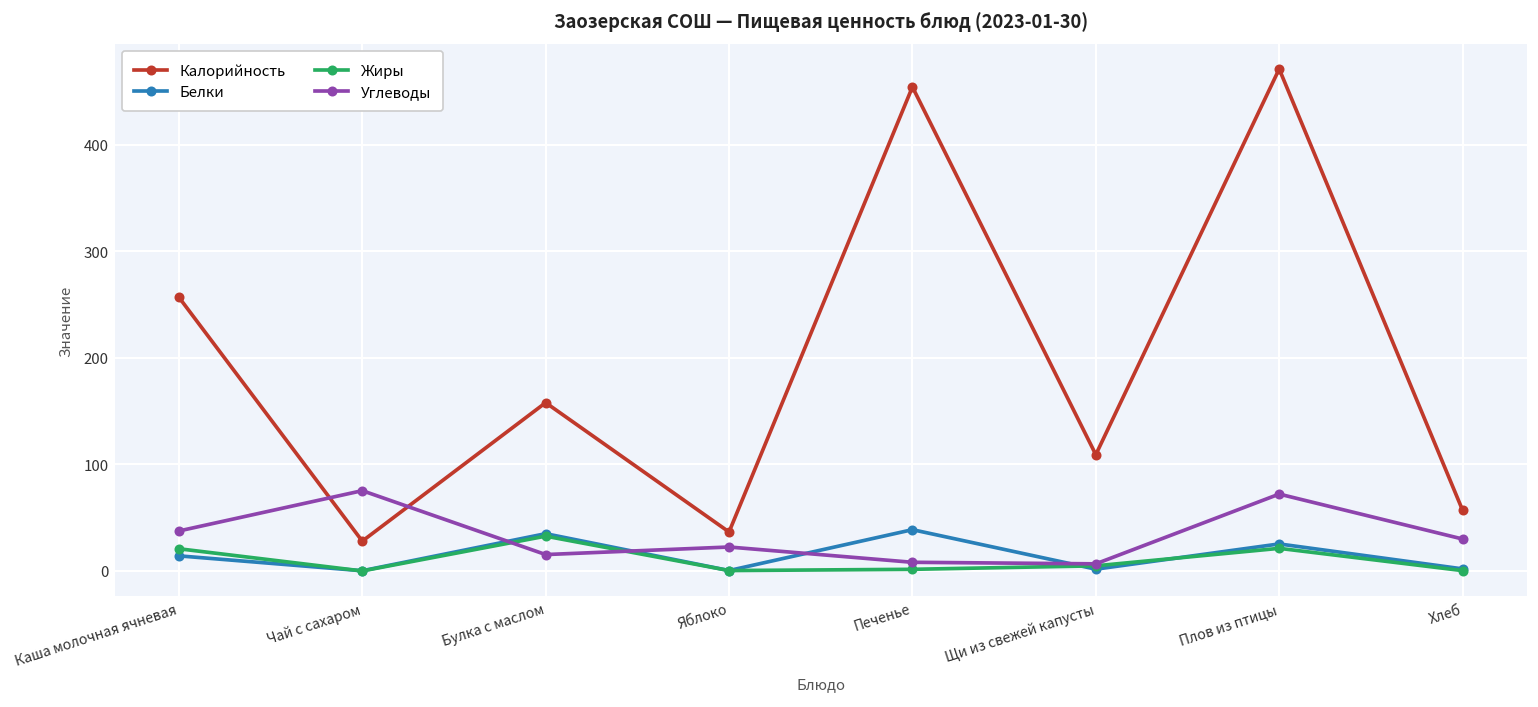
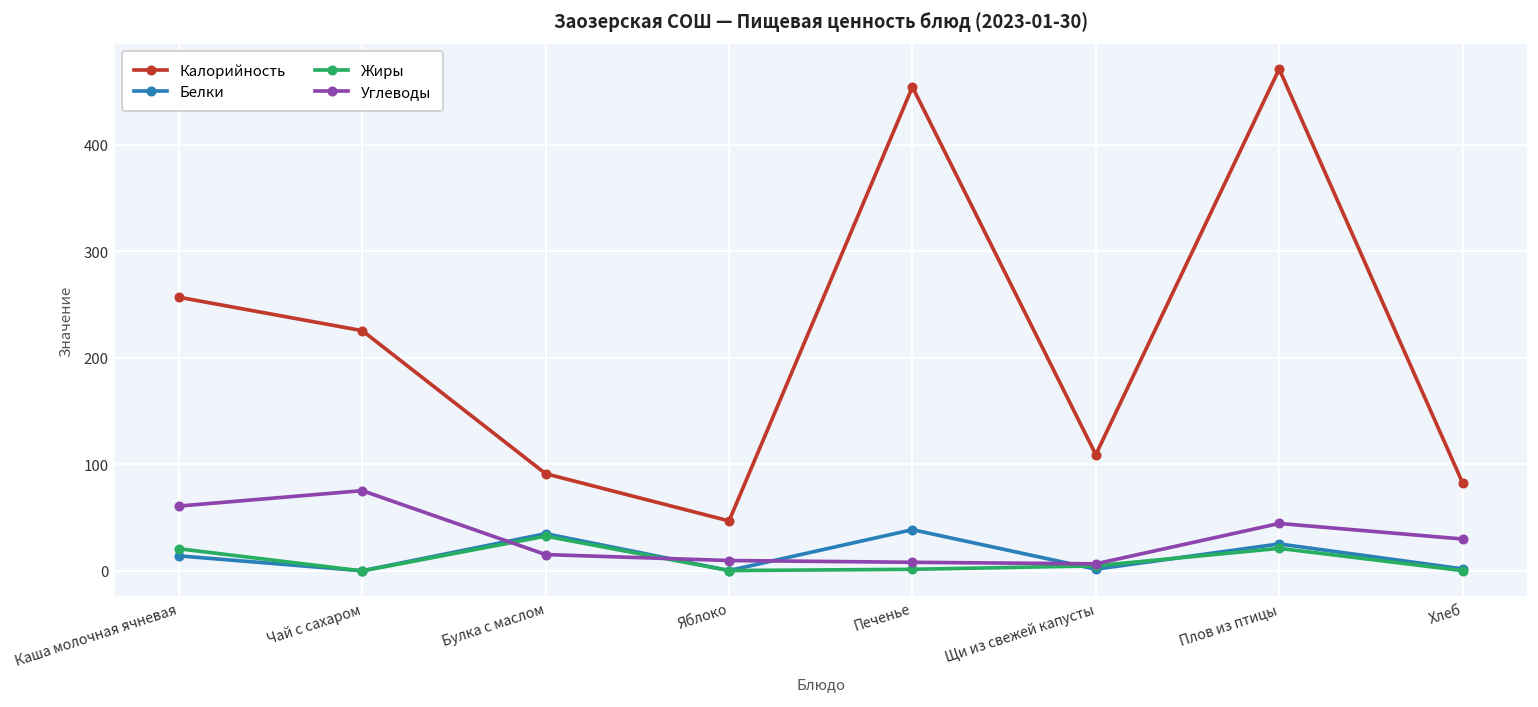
Углеводы, Каша молочная ячневая: 40 -> 60
Калорийность, Чай с сахаром: 30 -> 230
Калорийность, Булка с маслом: 160 -> 90
Калорийность, Яблоко: 40 -> 50
Углеводы, Яблоко: 20 -> 10
Углеводы, Плов из птицы: 70 -> 40
Калорийность, Хлеб: 60 -> 80
